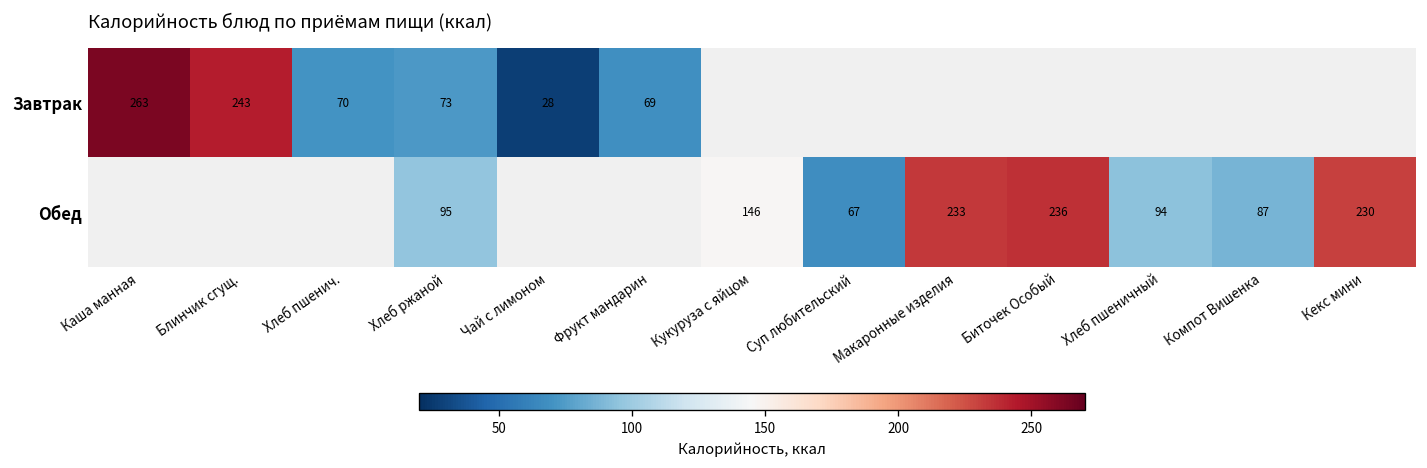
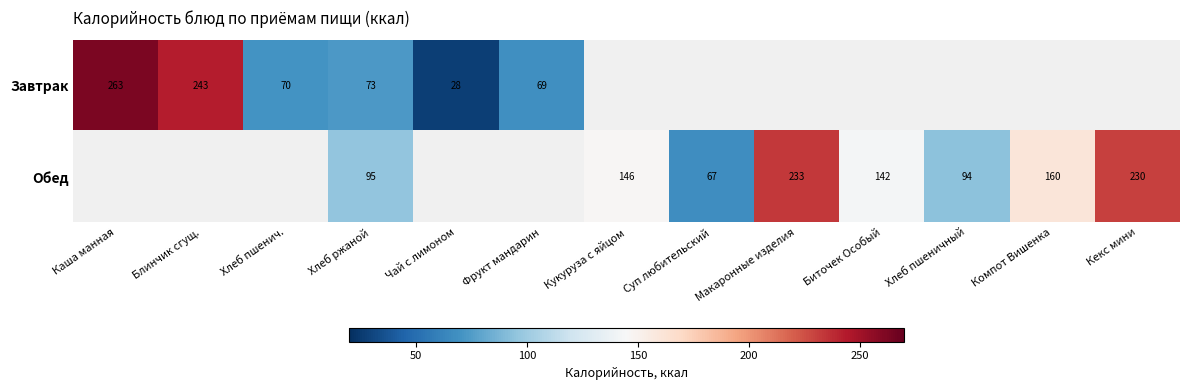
Обед, Биточек Особый: 236 -> 142
Обед, Компот Вишенка: 87 -> 160
